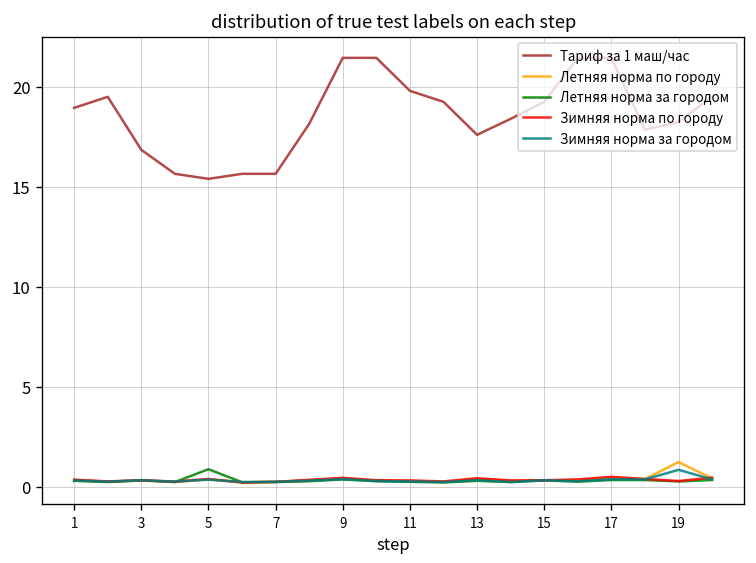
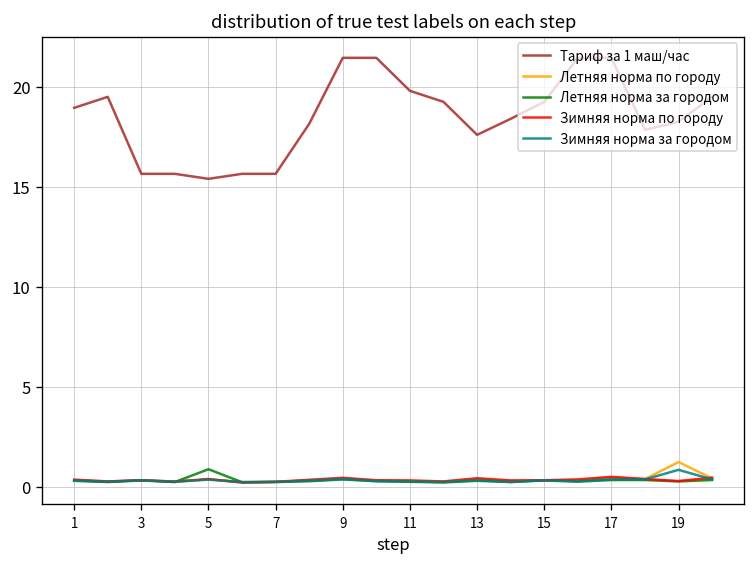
Тариф за 1 маш/час, 3: 16.9 -> 15.7
